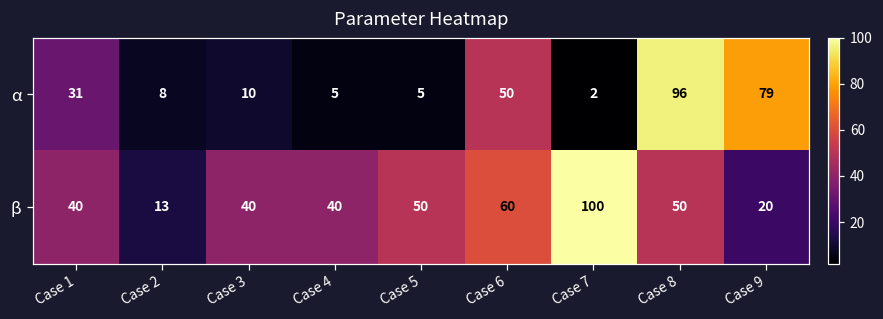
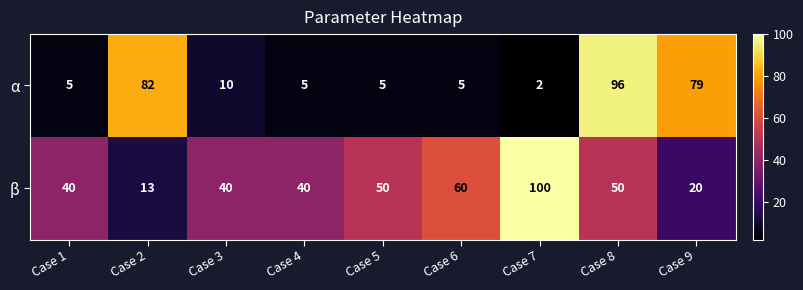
α, Case 1: 31 -> 5
α, Case 2: 8 -> 82
α, Case 6: 50 -> 5
